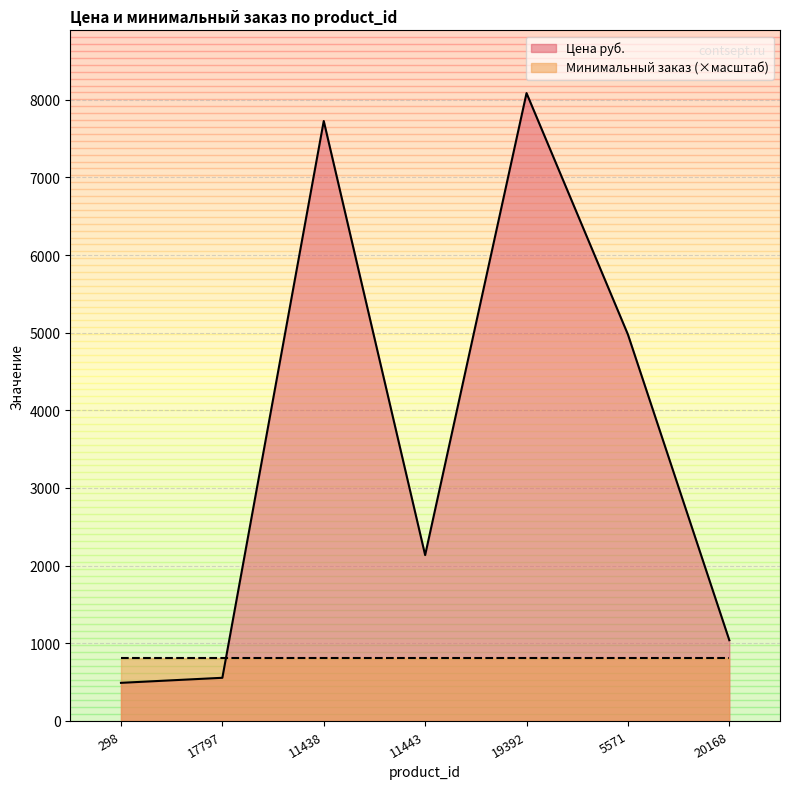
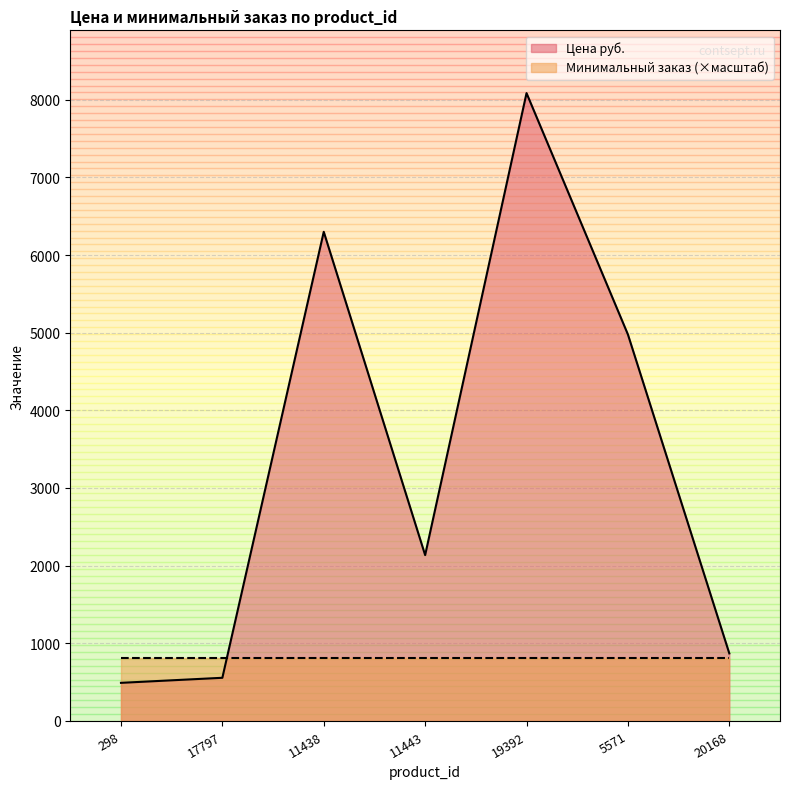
Цена руб., 11438: 7700 -> 6300
Цена руб., 20168: 1000 -> 900
